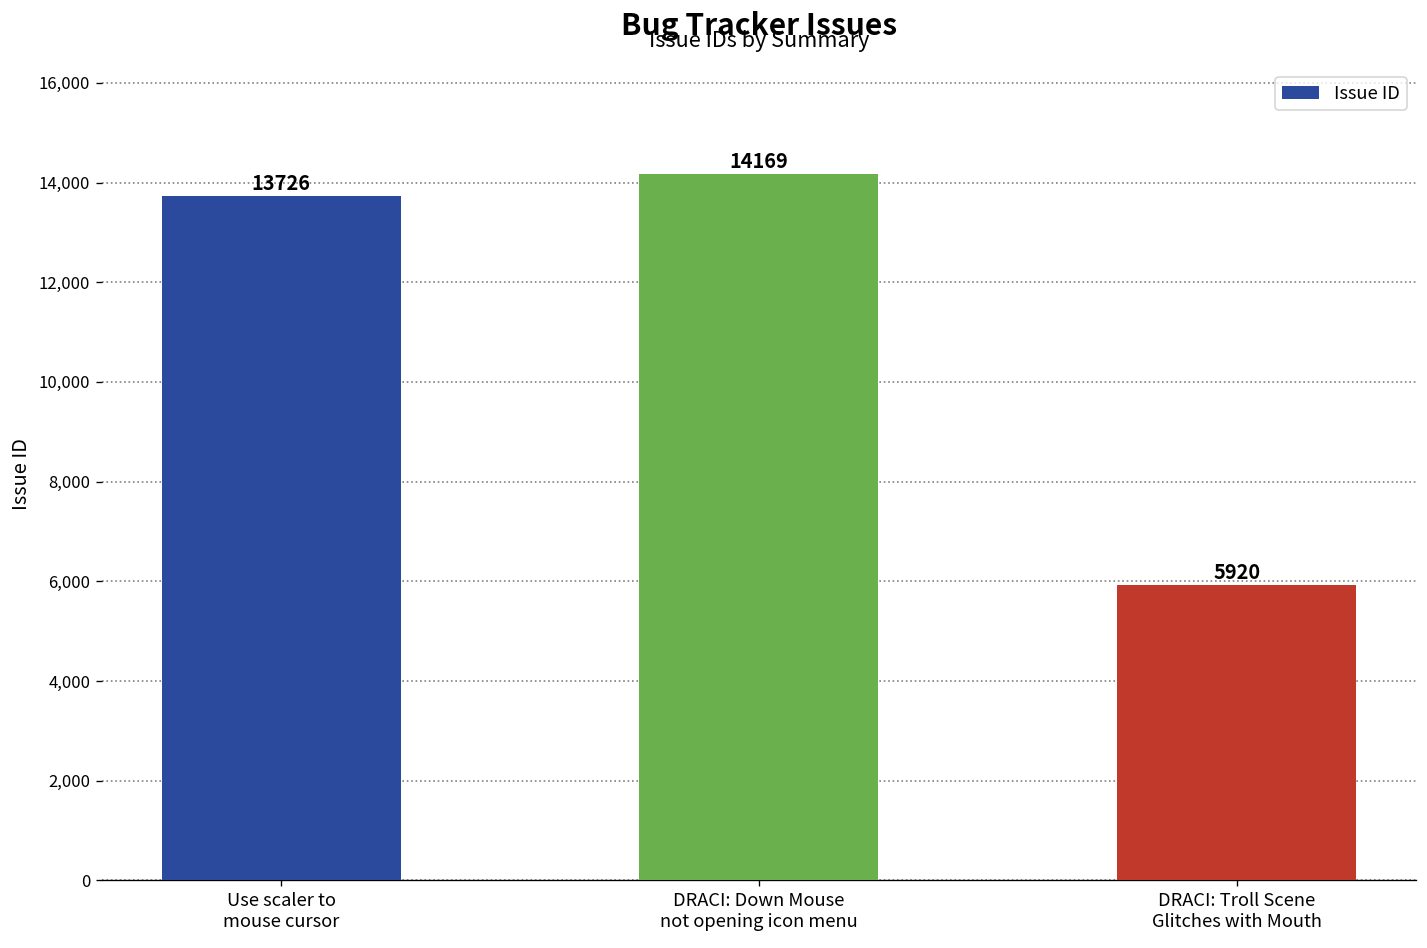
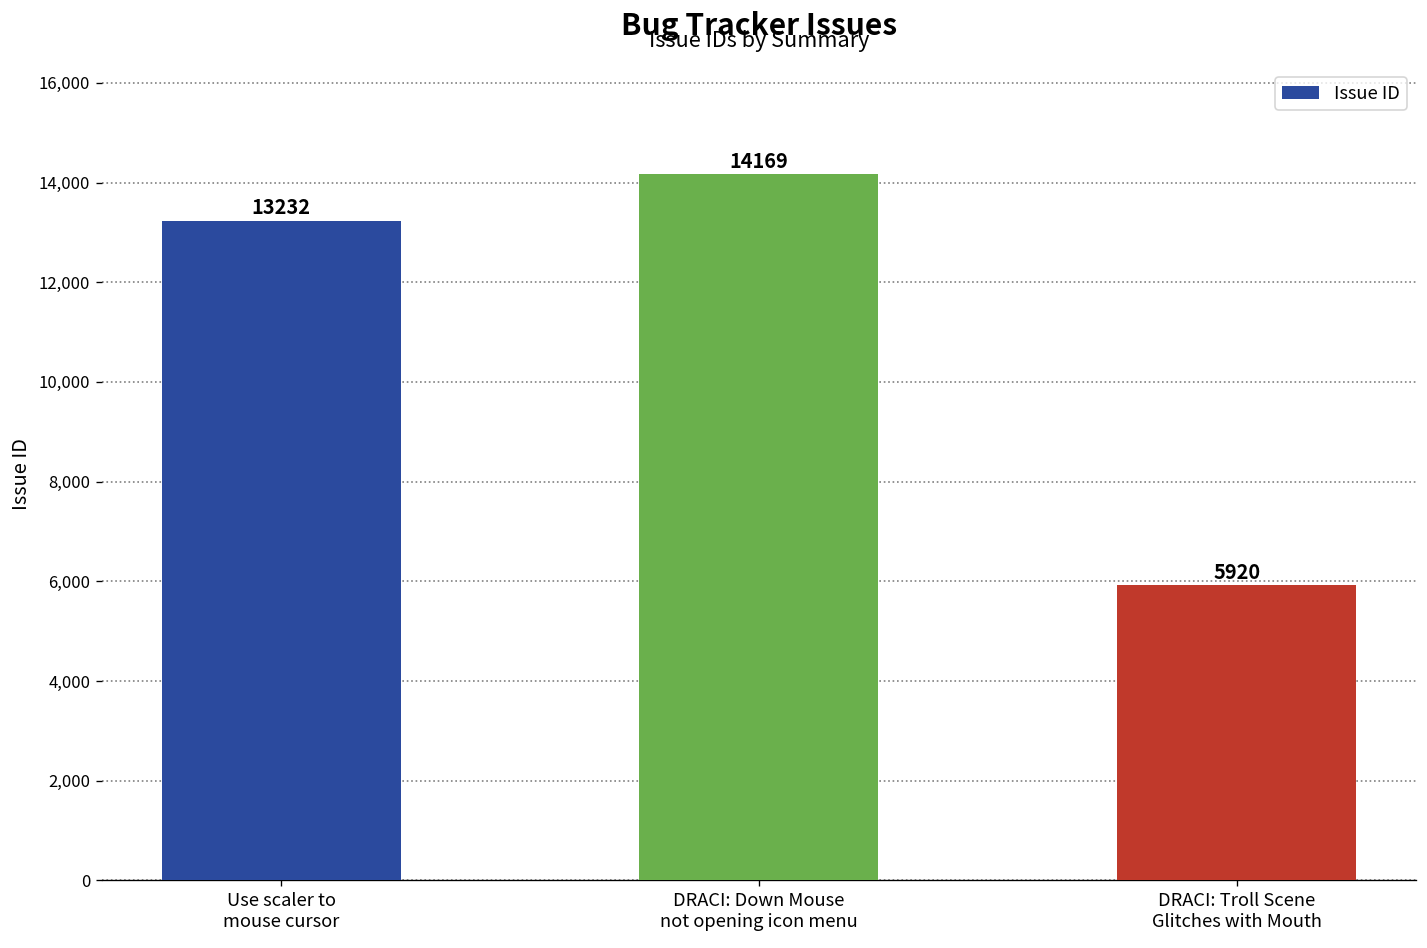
Use scaler to mouse cursor: 13726 -> 13232
